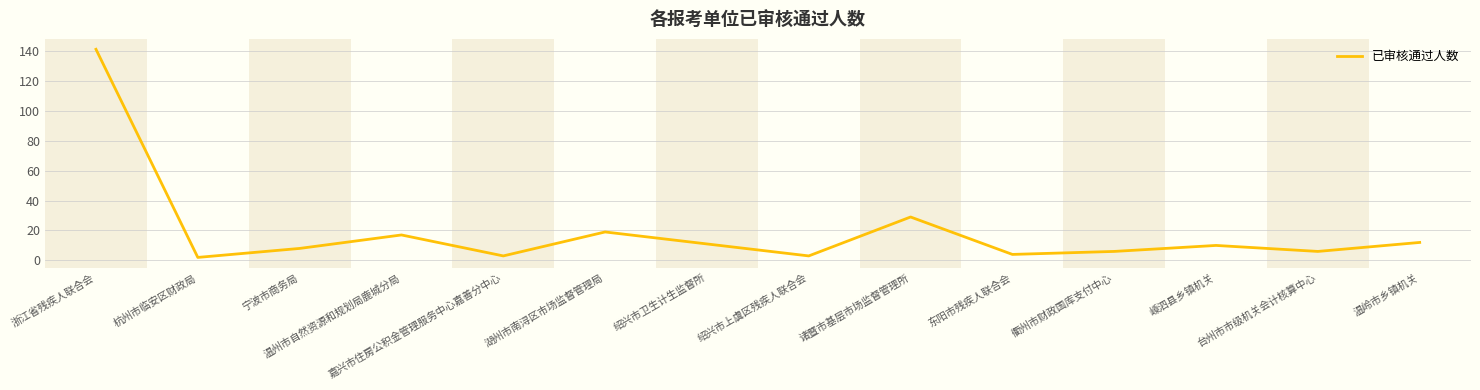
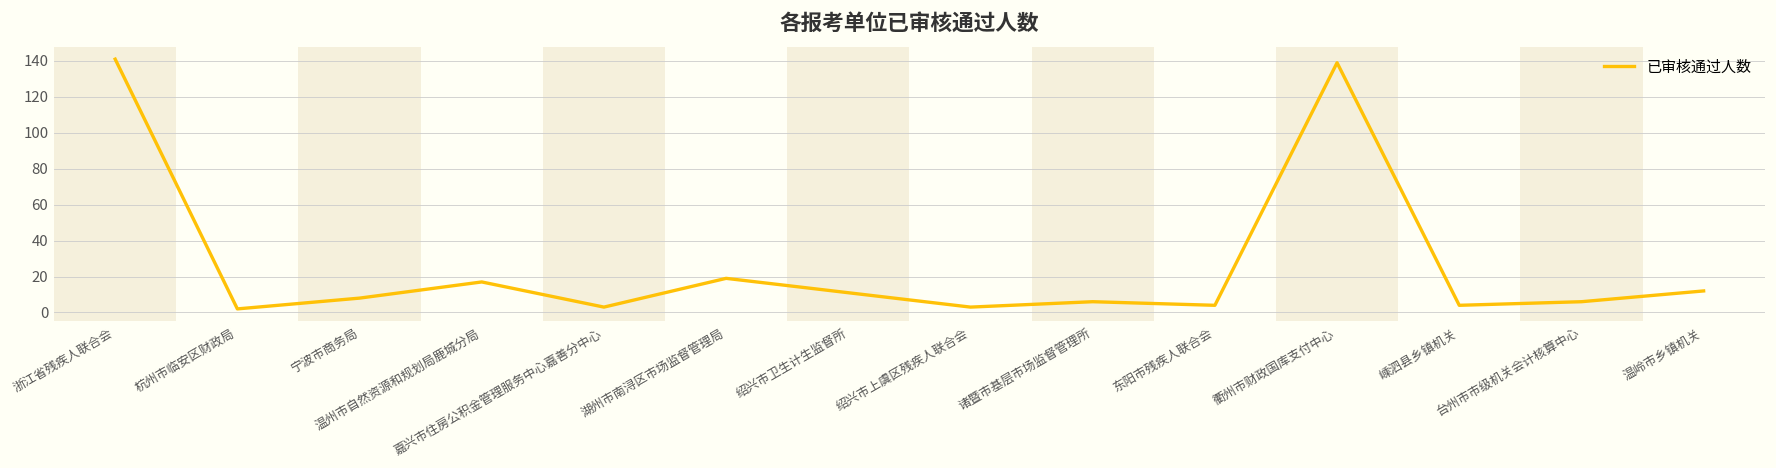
诸暨市基层市场监督管理所: 29 -> 6
衢州市财政国库支付中心: 6 -> 139
嵊泗县乡镇机关: 10 -> 4
